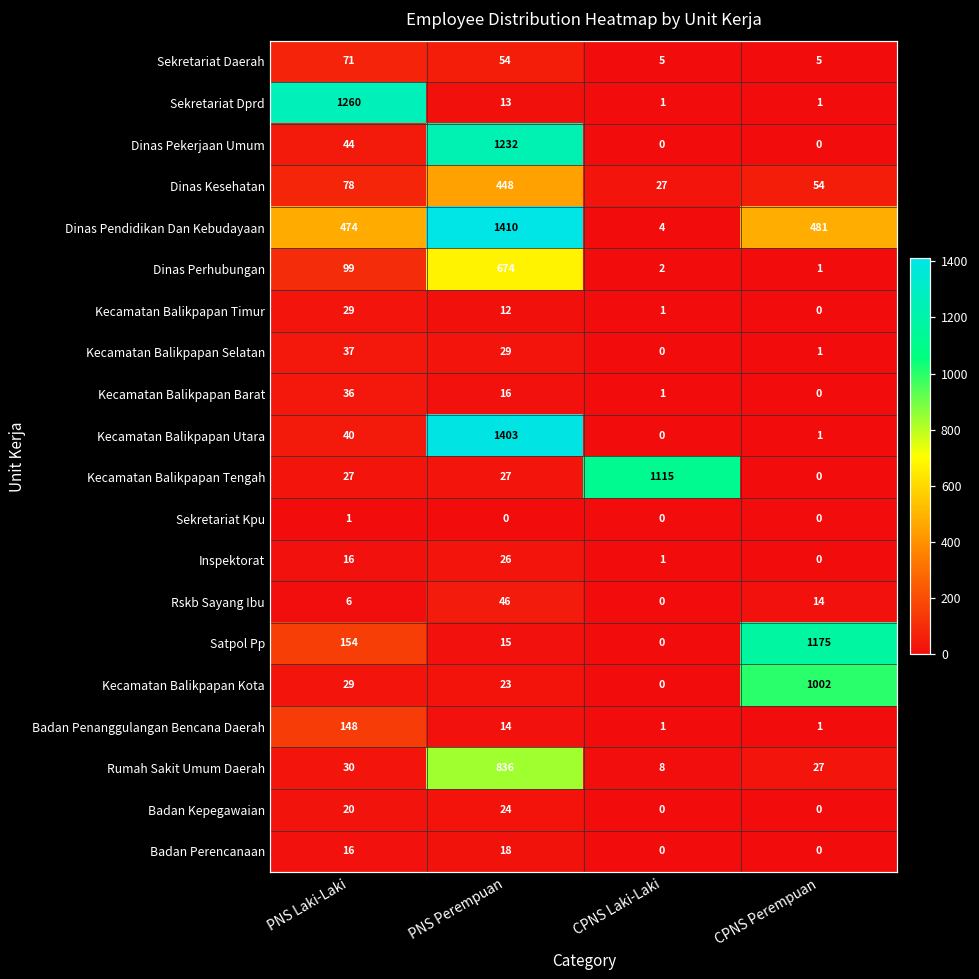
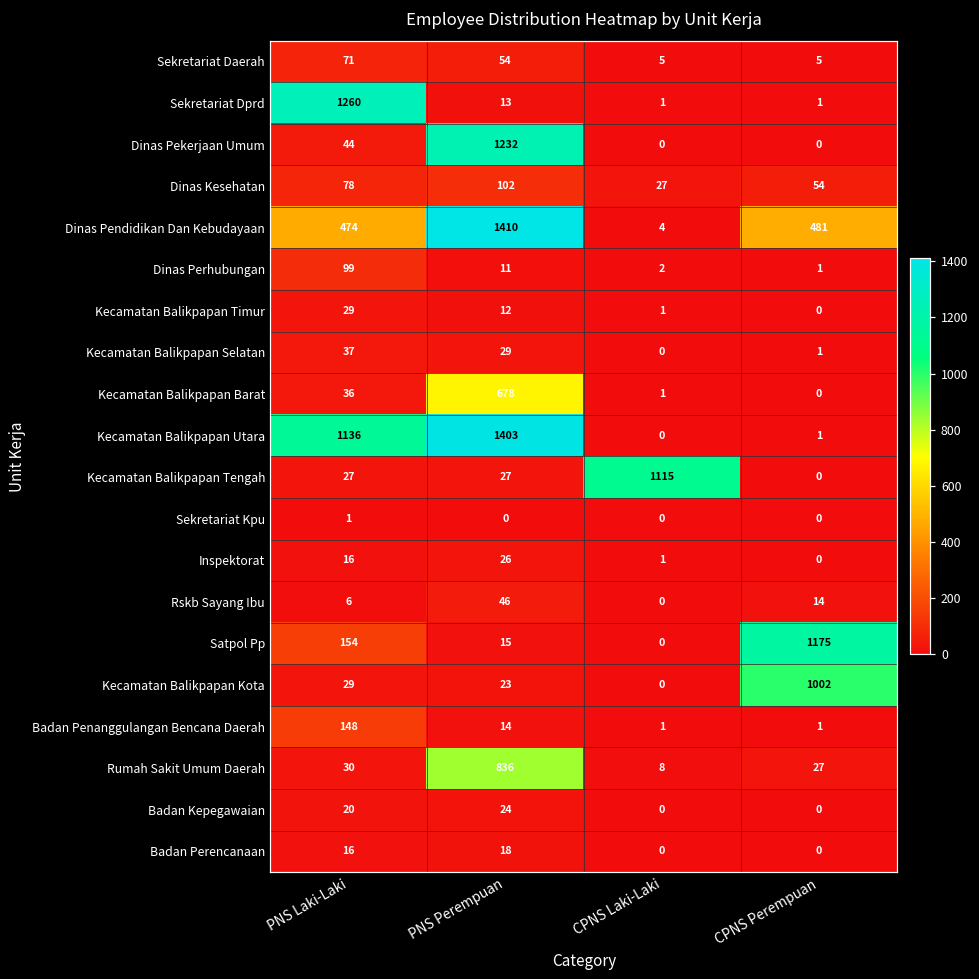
Dinas Kesehatan, PNS Perempuan: 448 -> 102
Dinas Perhubungan, PNS Perempuan: 674 -> 11
Kecamatan Balikpapan Barat, PNS Perempuan: 16 -> 678
Kecamatan Balikpapan Utara, PNS Laki-Laki: 40 -> 1136
